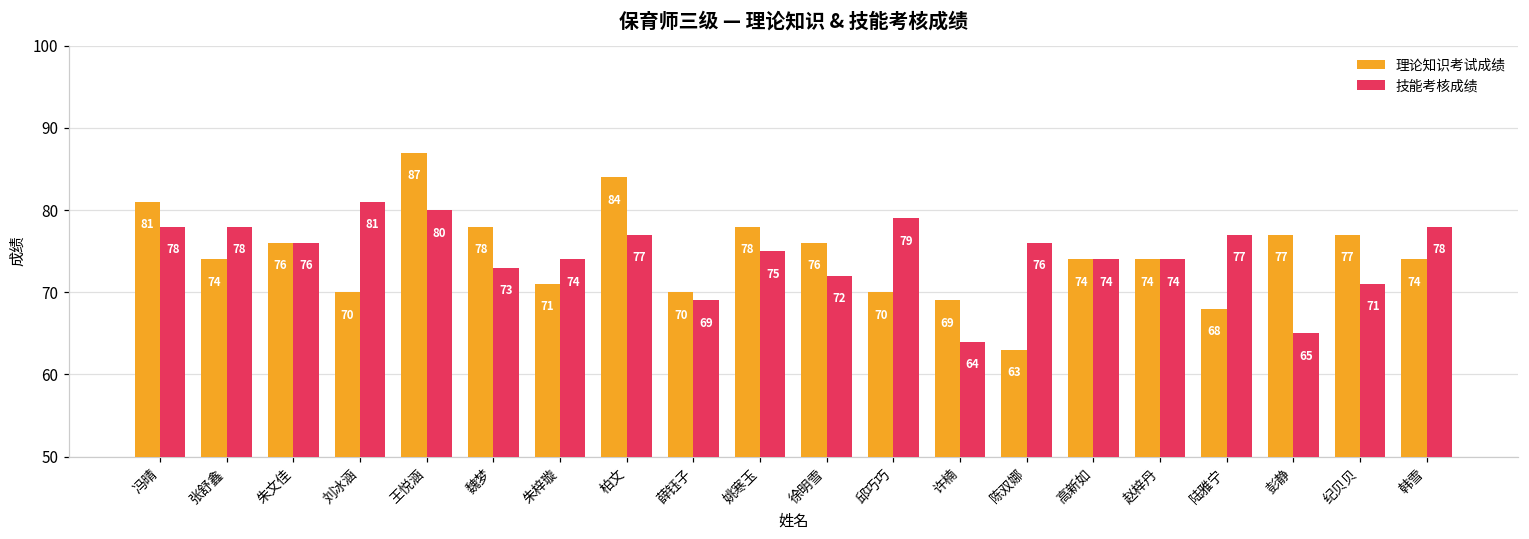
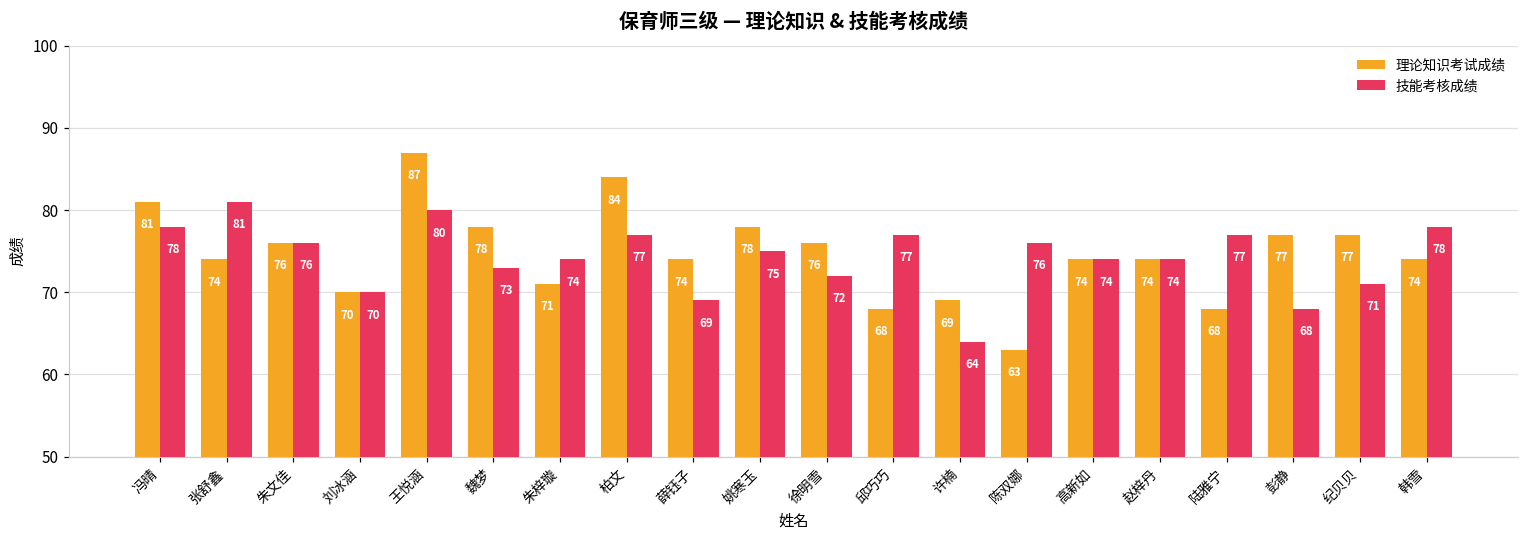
技能考核成绩, 张舒鑫: 78 -> 81
技能考核成绩, 刘冰涵: 81 -> 70
理论知识考试成绩, 薛钰子: 70 -> 74
理论知识考试成绩, 邱巧巧: 70 -> 68
技能考核成绩, 邱巧巧: 79 -> 77
技能考核成绩, 彭静: 65 -> 68
